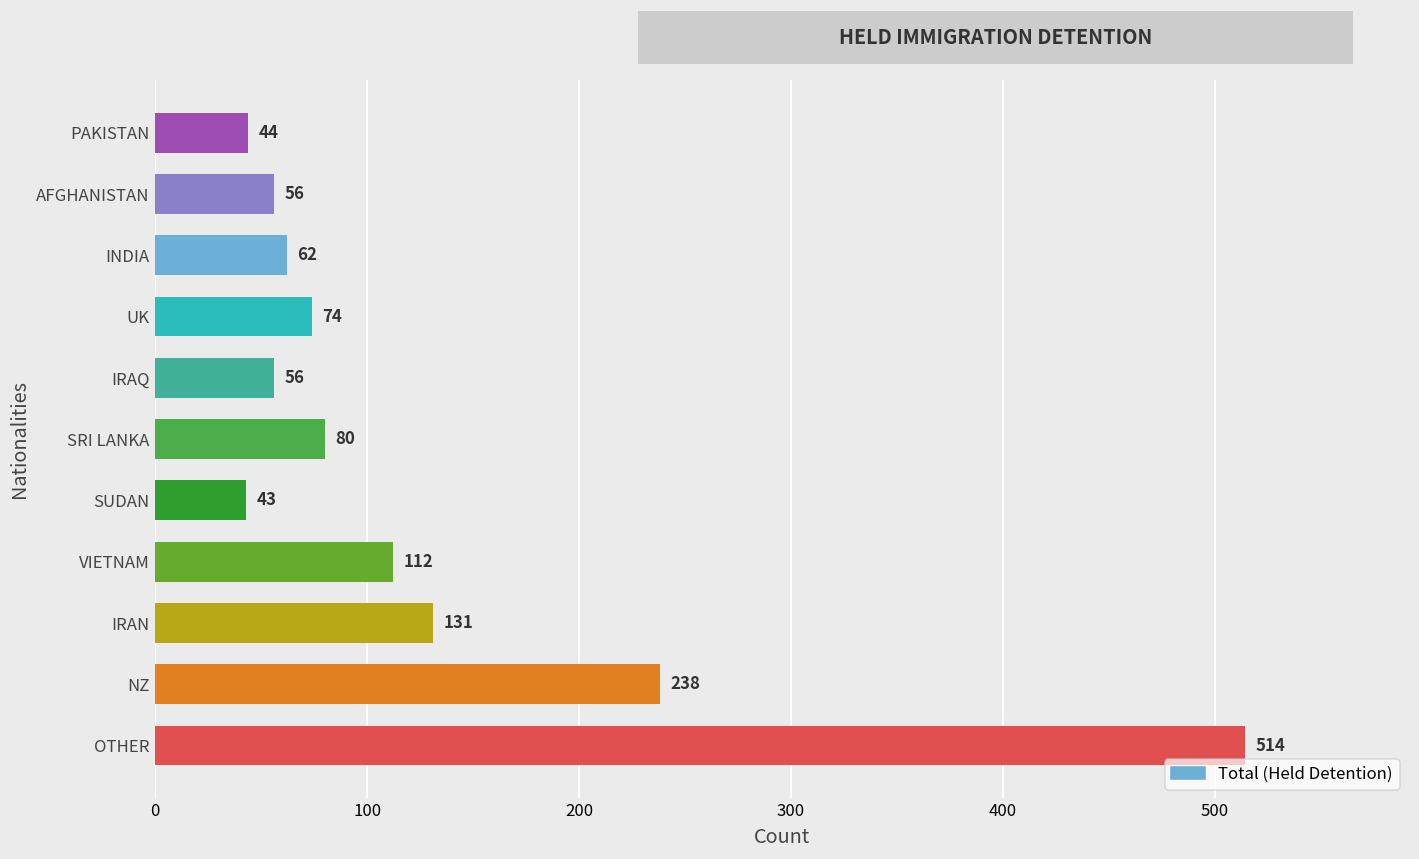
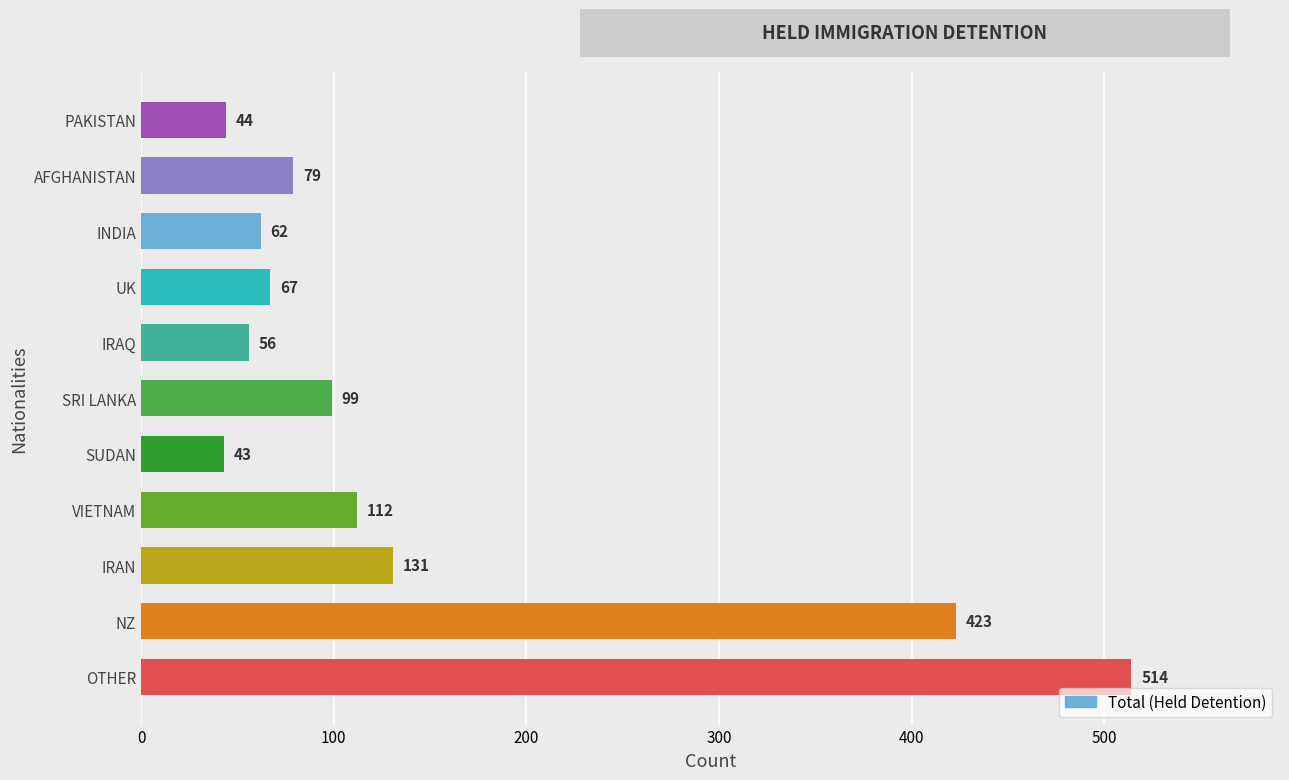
AFGHANISTAN: 56 -> 79
UK: 74 -> 67
SRI LANKA: 80 -> 99
NZ: 238 -> 423
